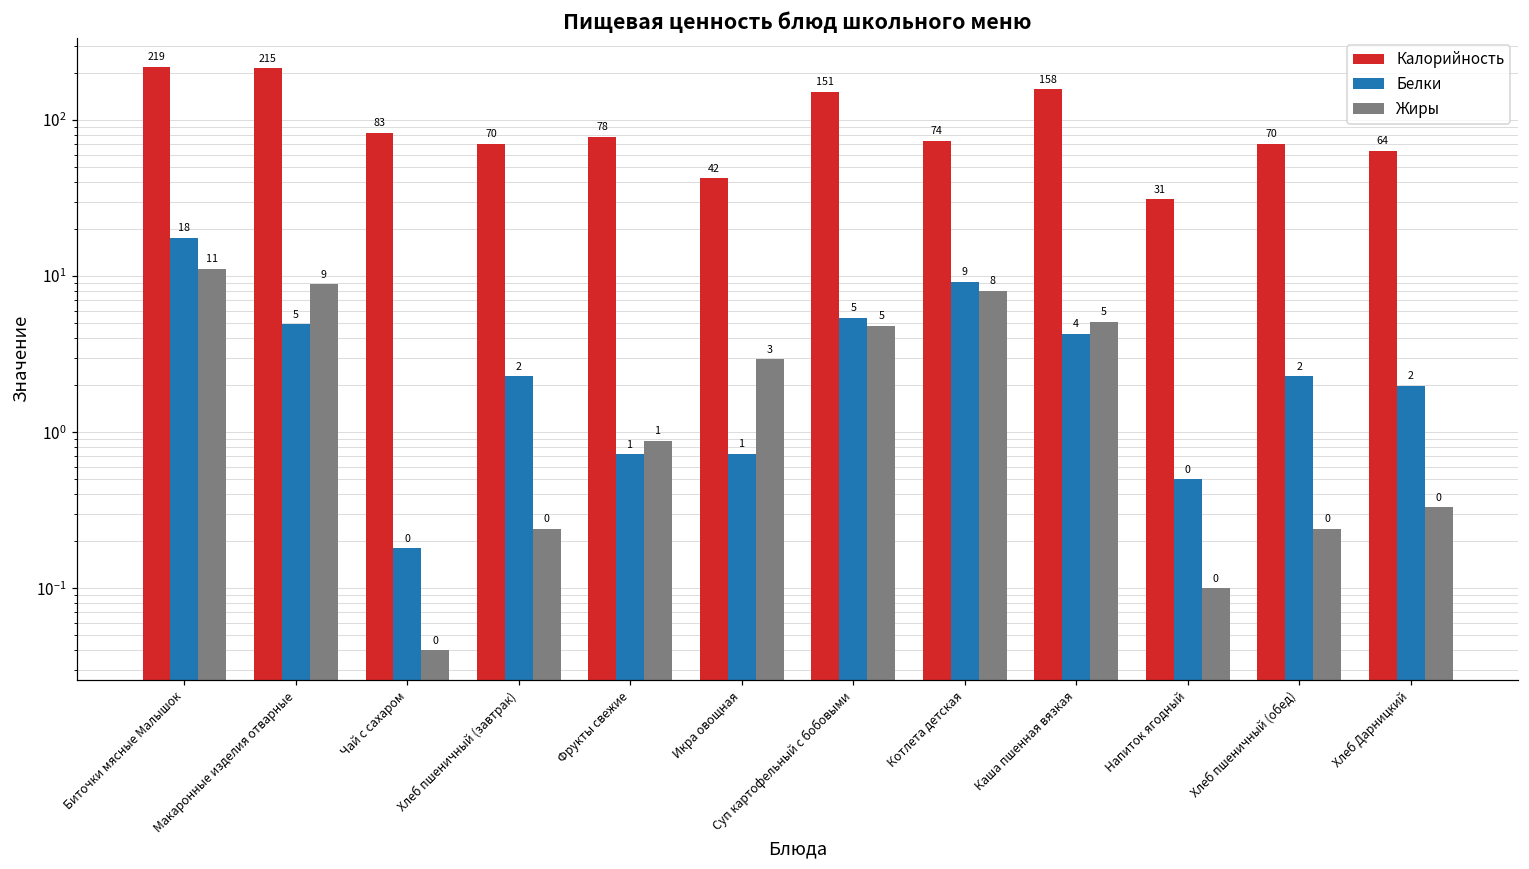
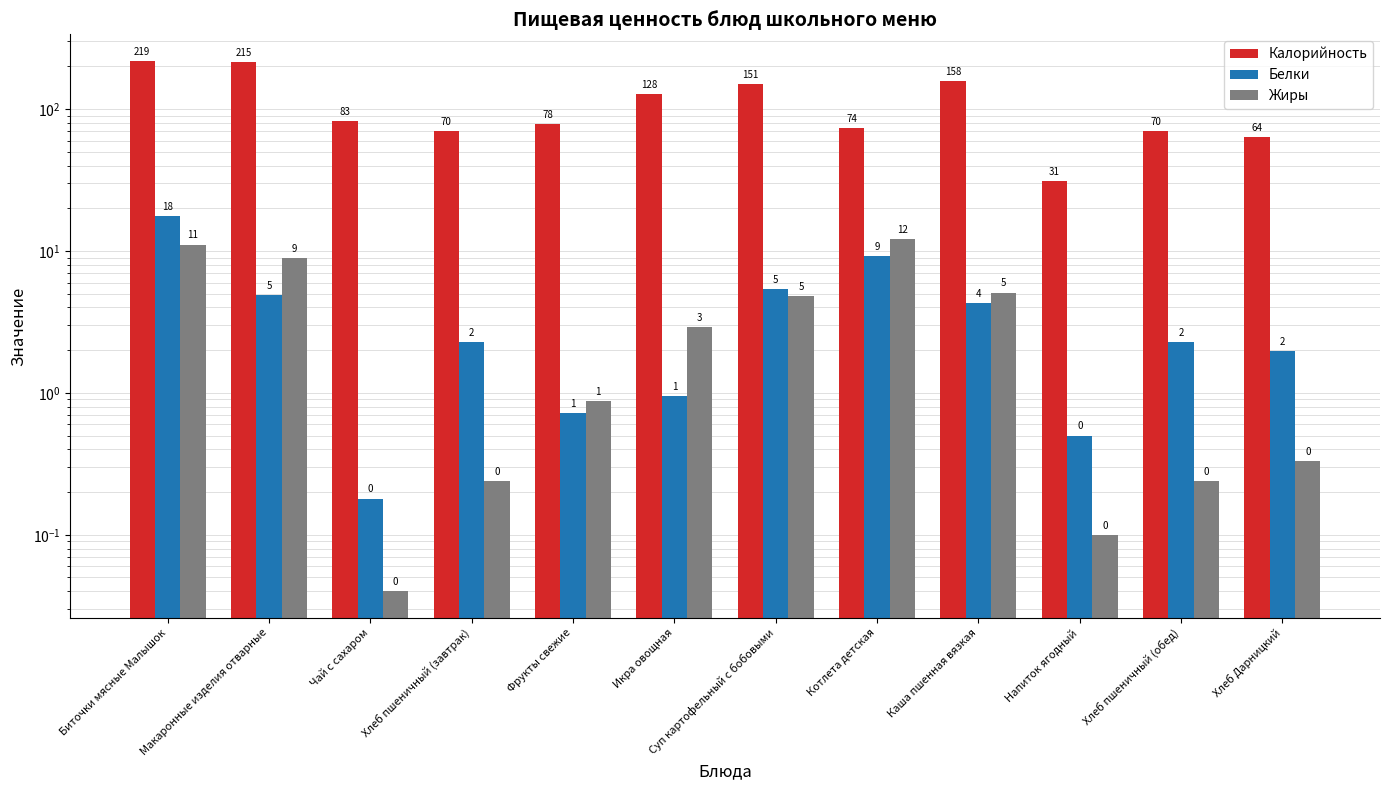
Калорийность, Икра овощная: 42 -> 128
Белки, Икра овощная: 0.7 -> 1.0
Жиры, Котлета детская: 8 -> 12
